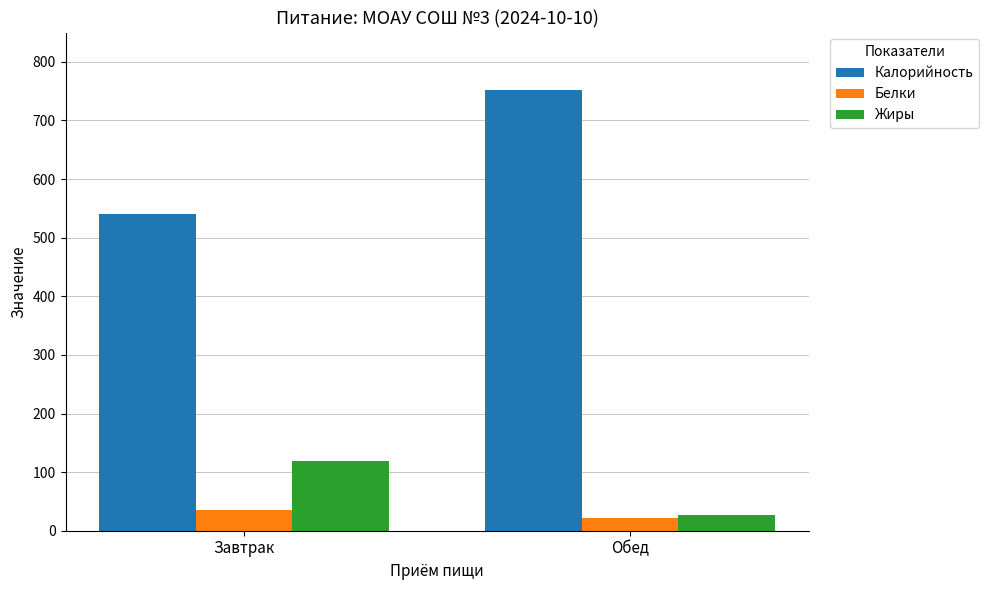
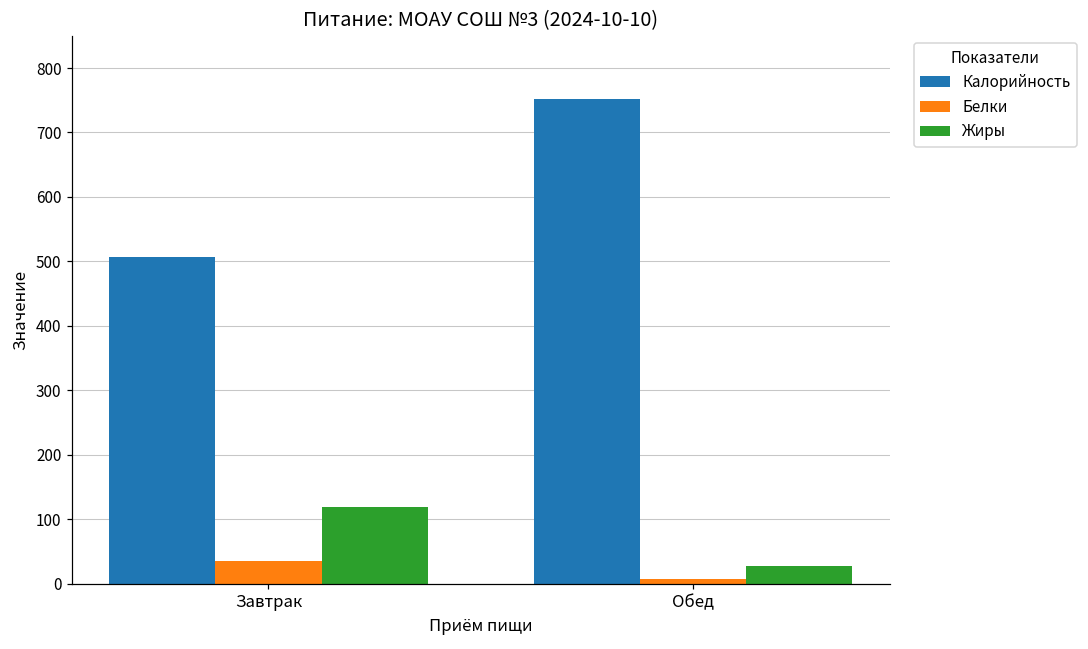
Калорийность, Завтрак: 540 -> 510
Белки, Обед: 20 -> 10
